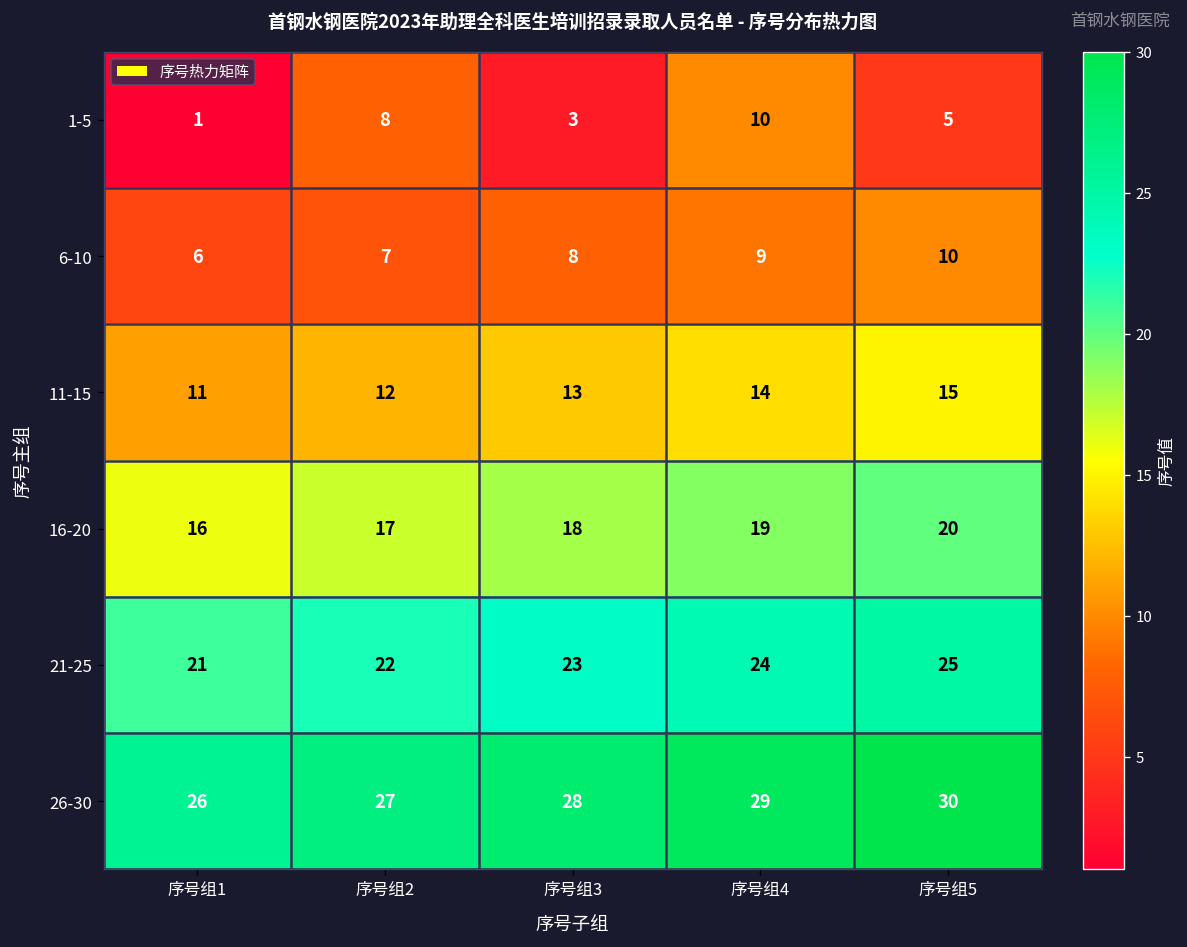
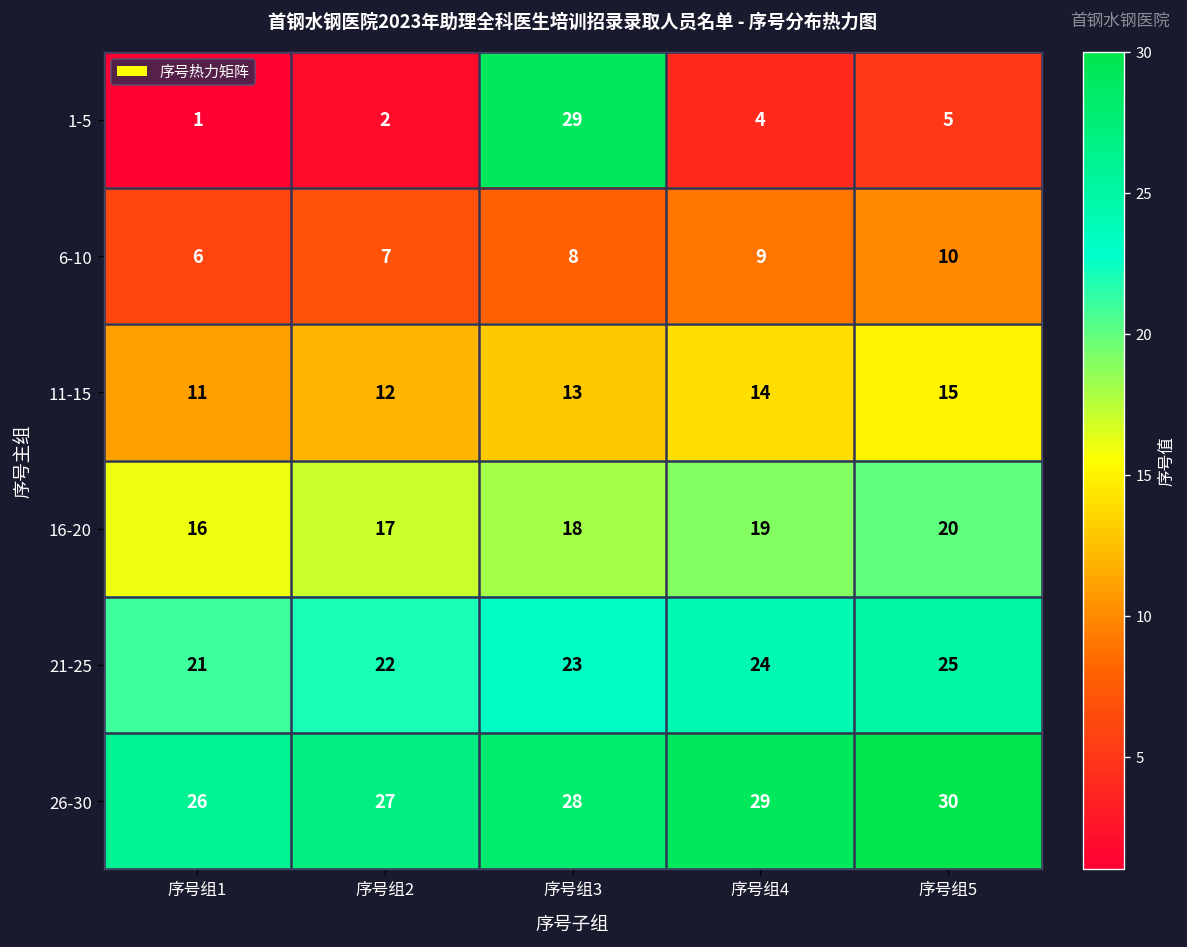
1-5, 序号组2: 8 -> 2
1-5, 序号组3: 3 -> 29
1-5, 序号组4: 10 -> 4
